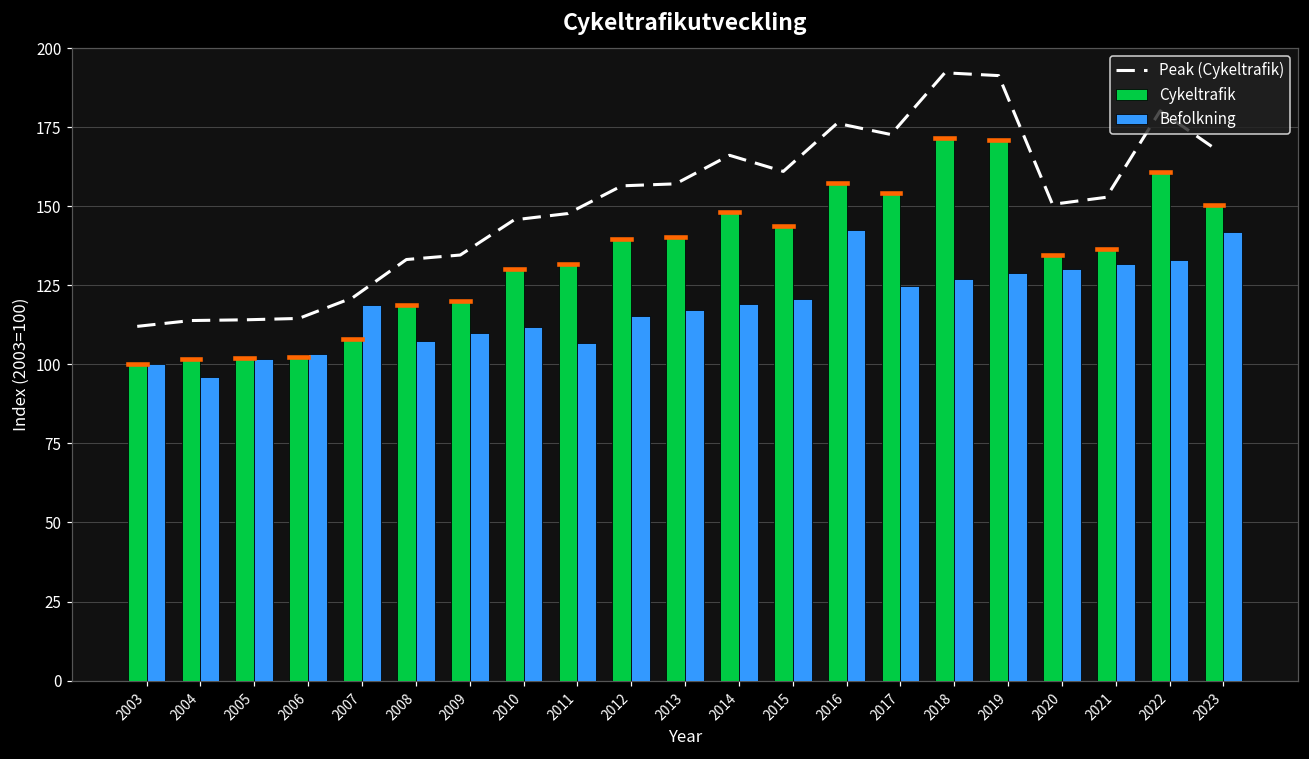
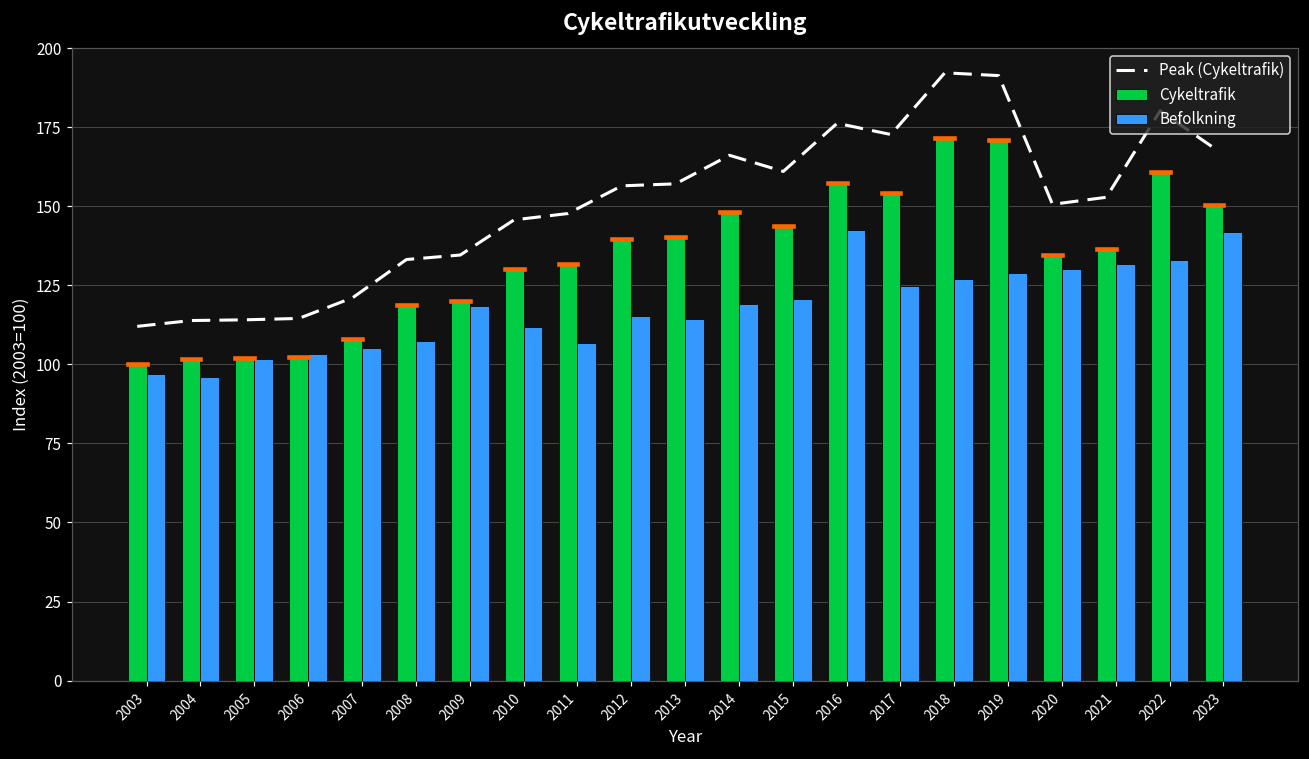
Befolkning, 2003: 100 -> 97
Befolkning, 2007: 119 -> 105
Befolkning, 2009: 110 -> 118
Befolkning, 2013: 117 -> 114
